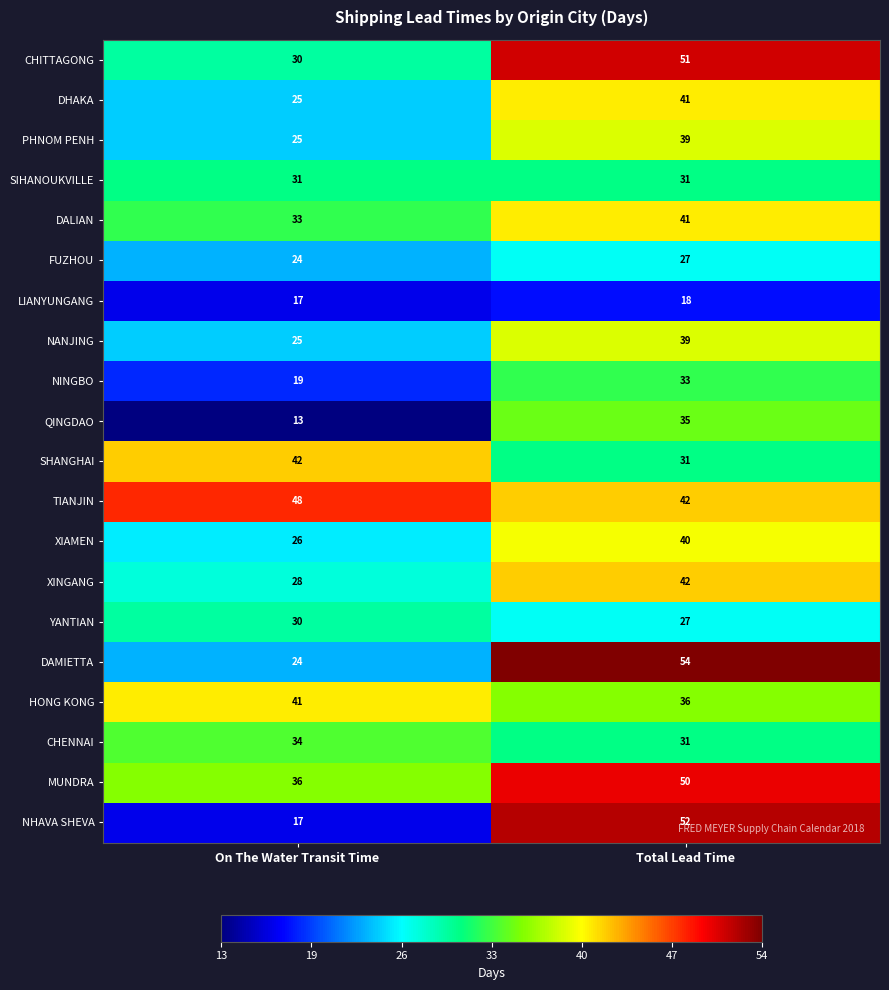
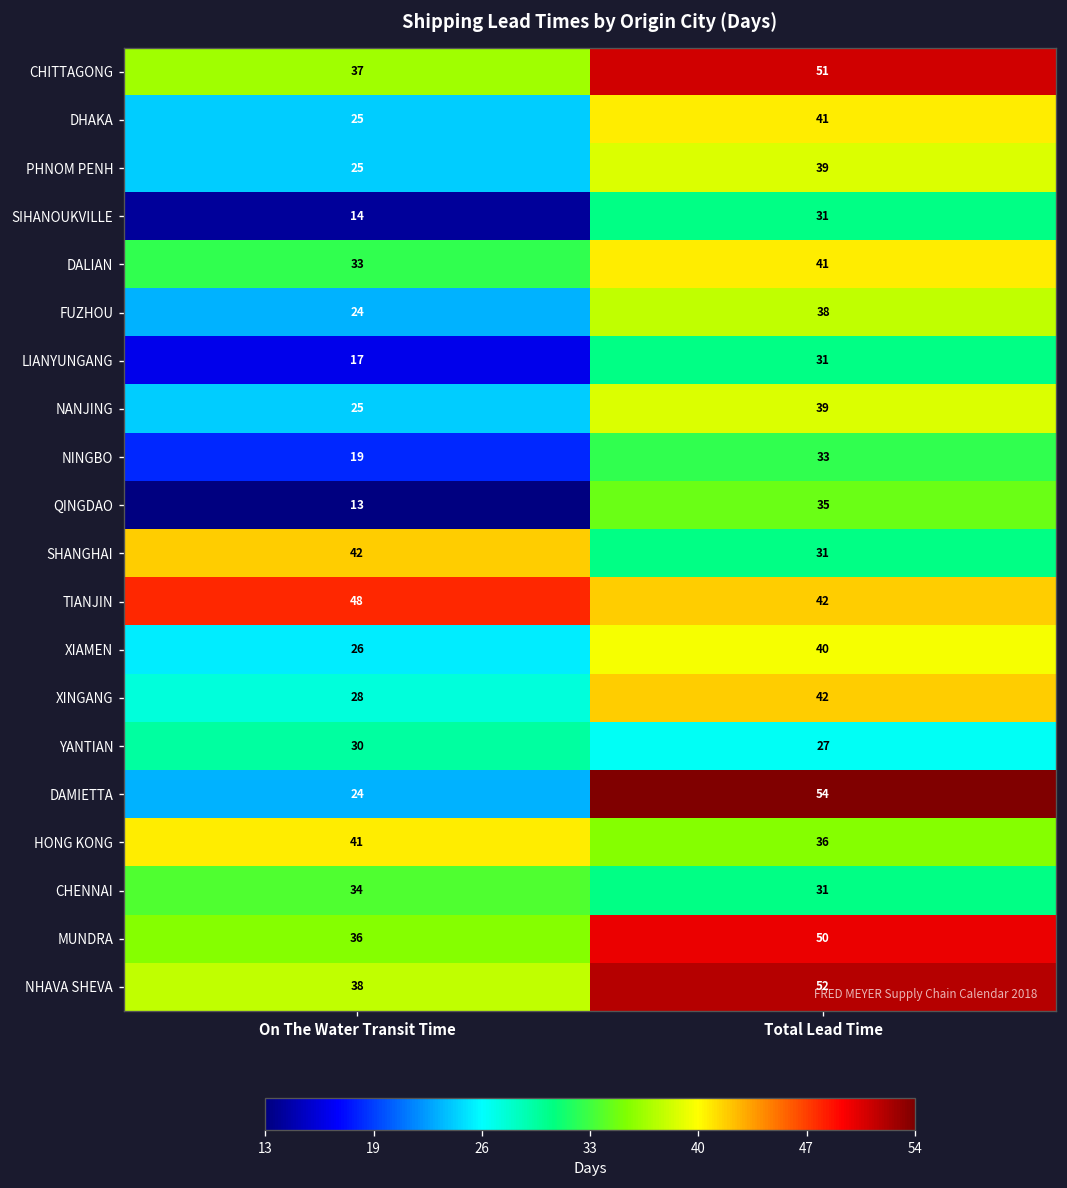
CHITTAGONG, On The Water Transit Time: 30 -> 37
SIHANOUKVILLE, On The Water Transit Time: 31 -> 14
FUZHOU, Total Lead Time: 27 -> 38
LIANYUNGANG, Total Lead Time: 18 -> 31
NHAVA SHEVA, On The Water Transit Time: 17 -> 38
